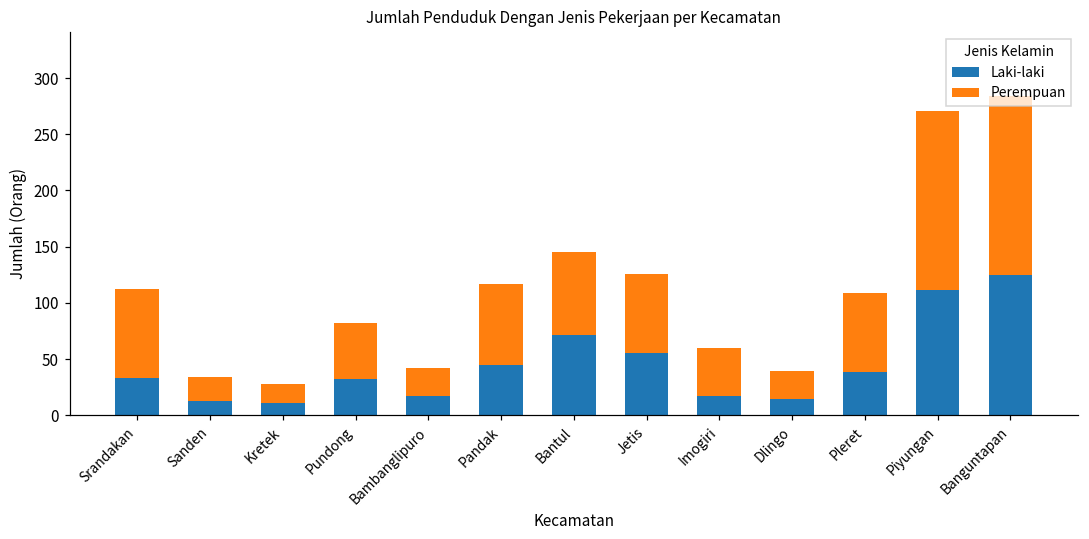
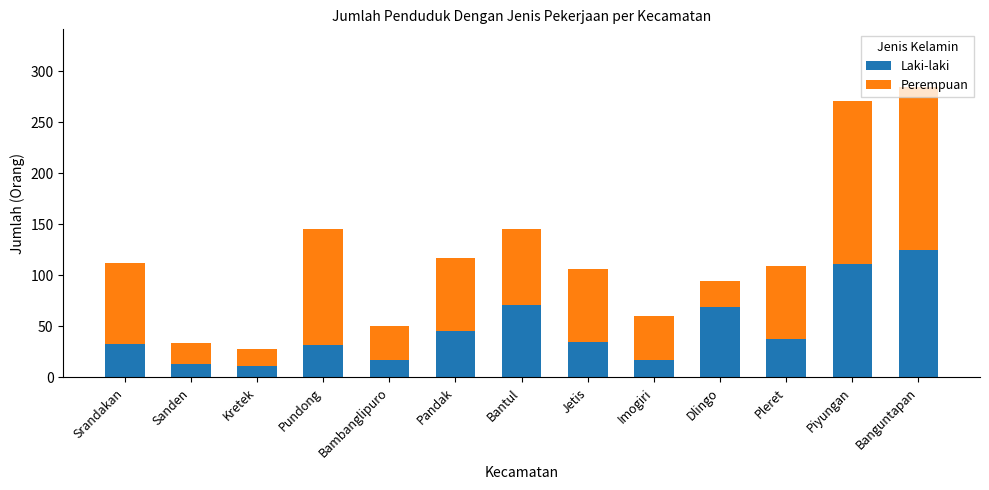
Perempuan, Pundong: 50 -> 113
Perempuan, Bambanglipuro: 25 -> 33
Laki-laki, Jetis: 55 -> 35
Laki-laki, Dlingo: 14 -> 69
